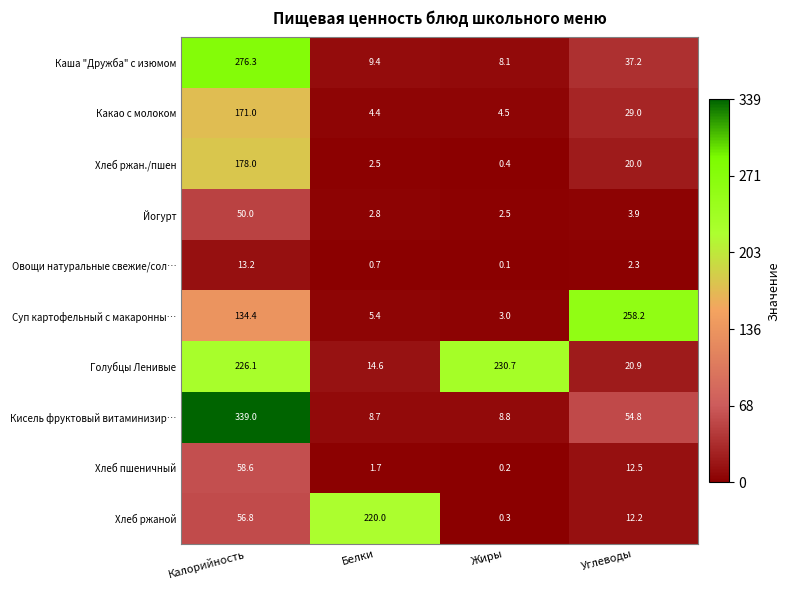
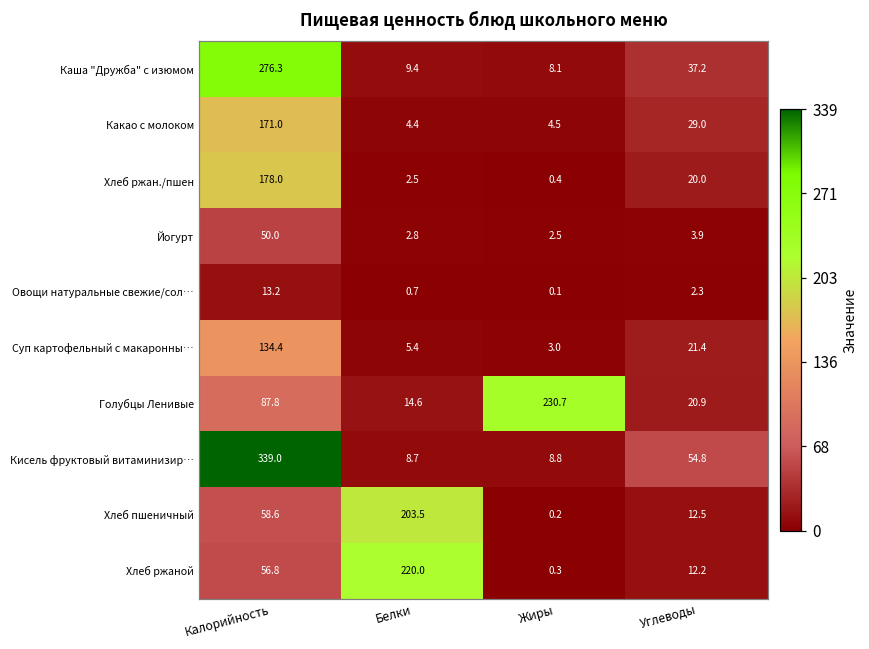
Суп картофельный с макаронны…, Углеводы: 258.2 -> 21.4
Голубцы Ленивые, Калорийность: 226.1 -> 87.8
Хлеб пшеничный, Белки: 1.7 -> 203.5
